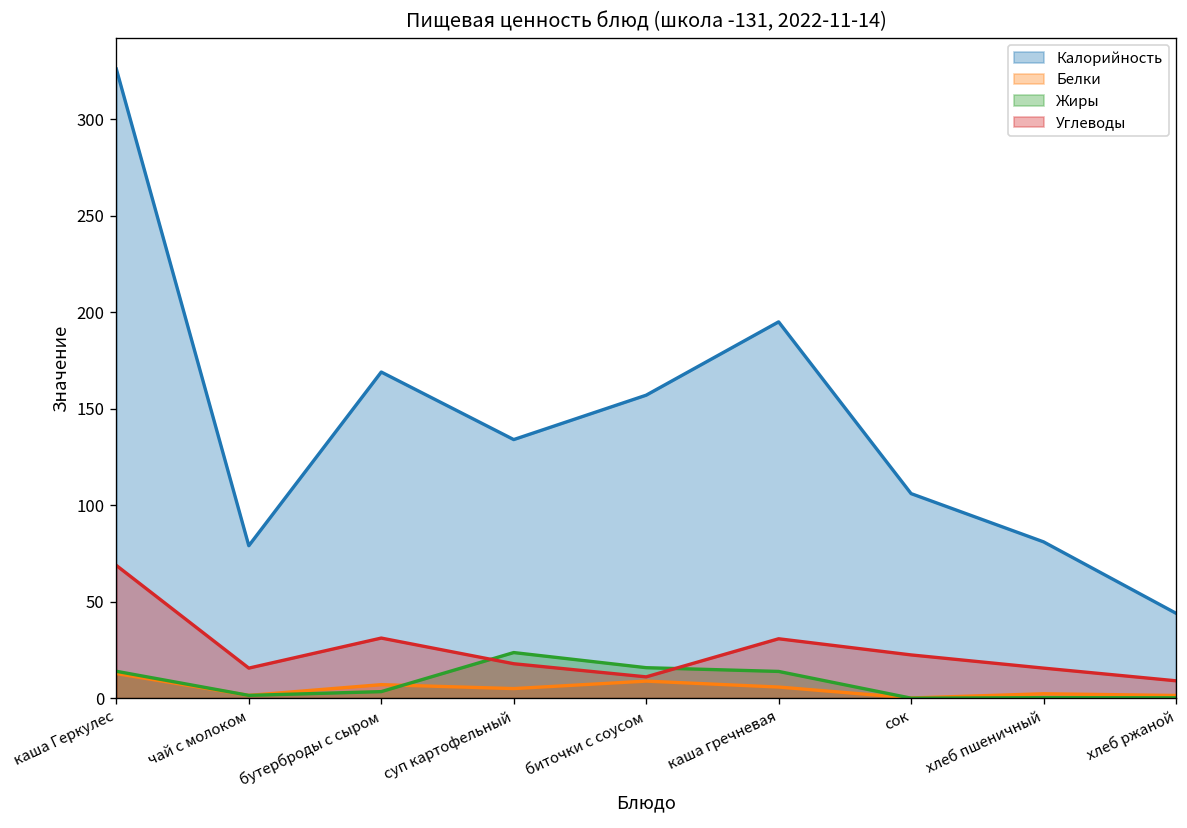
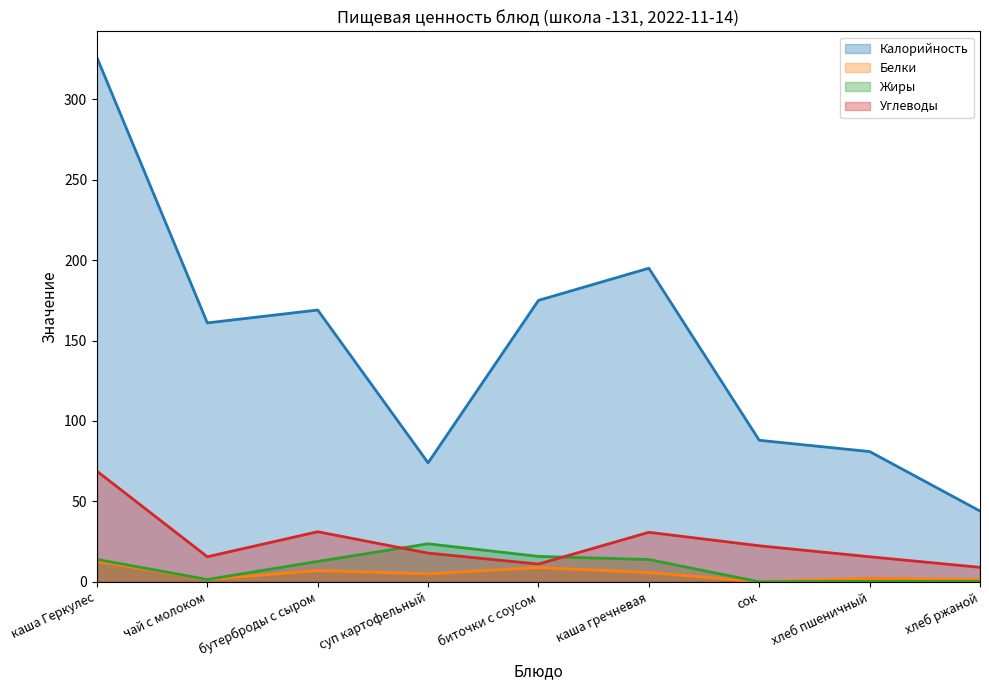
Калорийность, чай с молоком: 79 -> 161
Жиры, бутерброды с сыром: 3 -> 13
Калорийность, суп картофельный: 134 -> 74
Калорийность, биточки с соусом: 157 -> 175
Калорийность, сок: 106 -> 88
